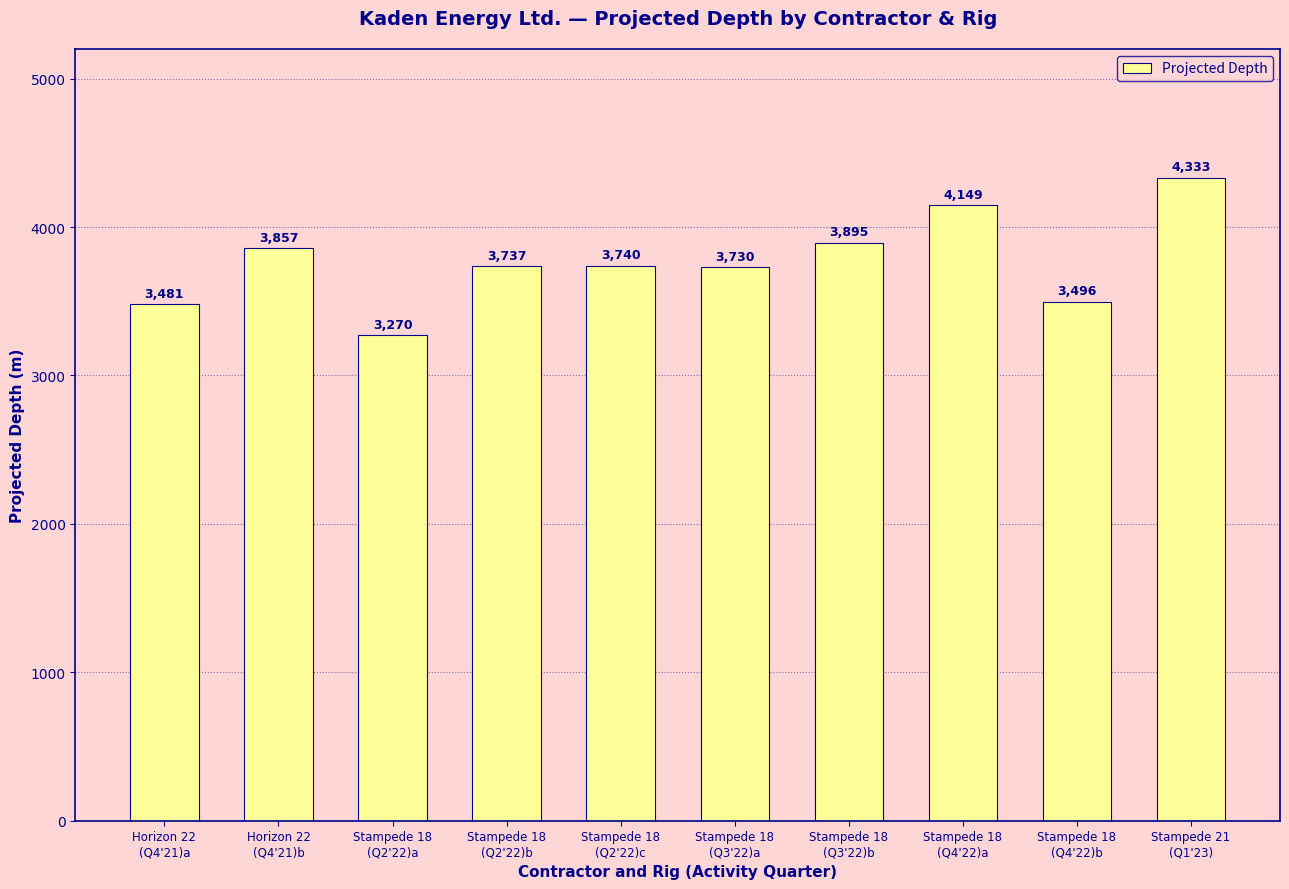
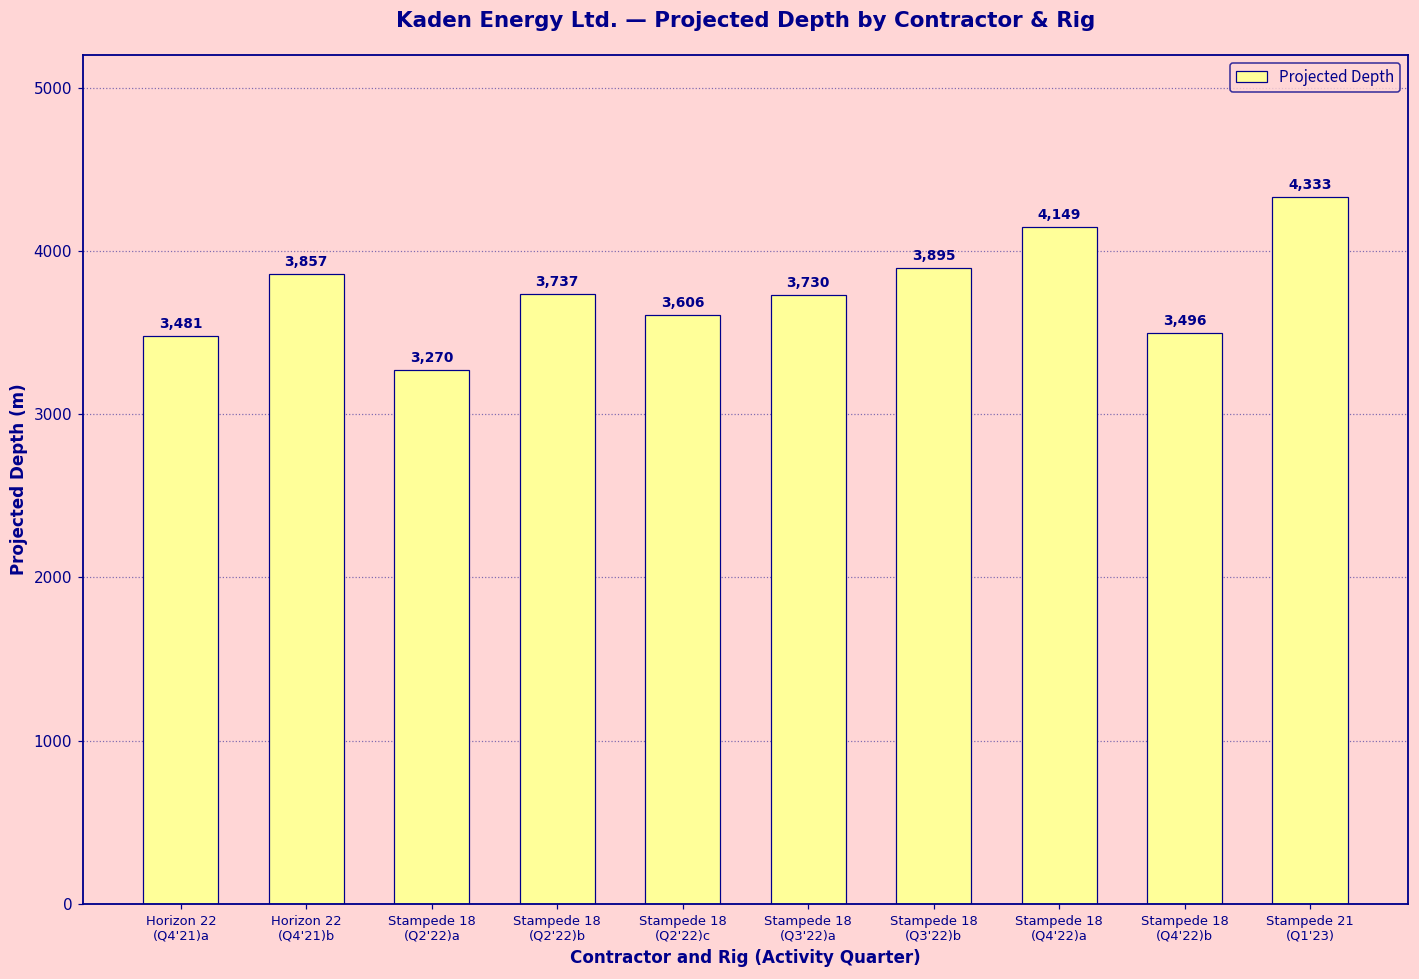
Stampede 18 (Q2'22)c: 3,740 -> 3,606
